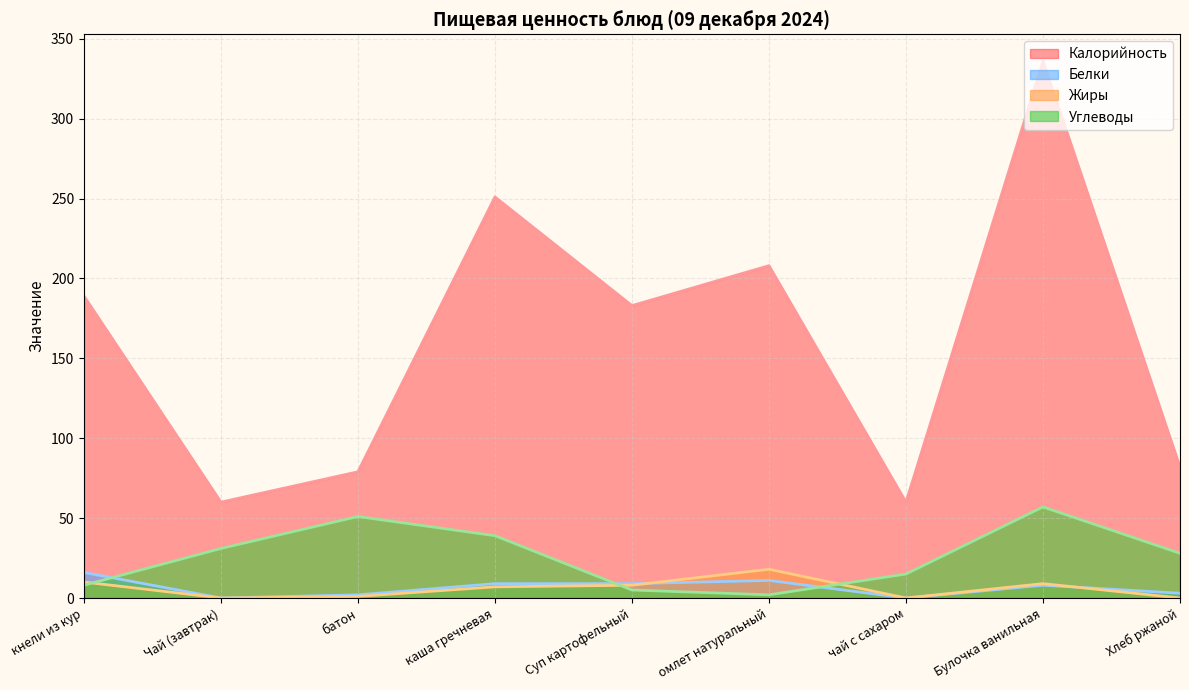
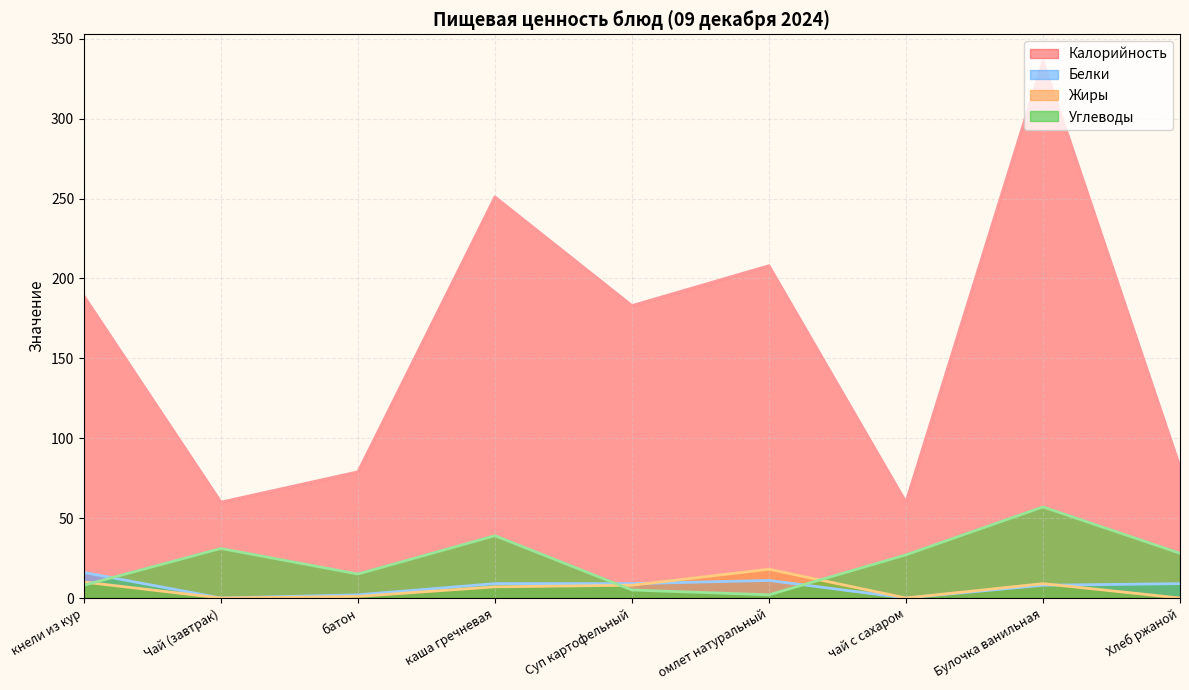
Углеводы, батон: 51 -> 15
Углеводы, чай с сахаром: 15 -> 27
Белки, Хлеб ржаной: 3 -> 9
